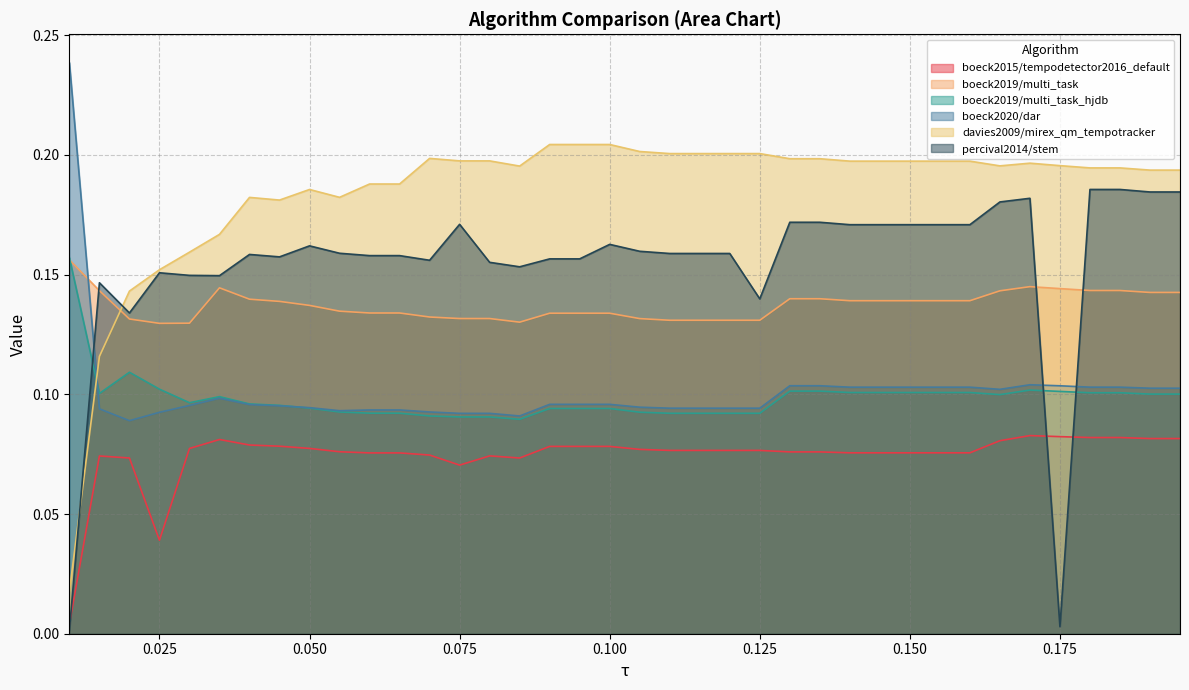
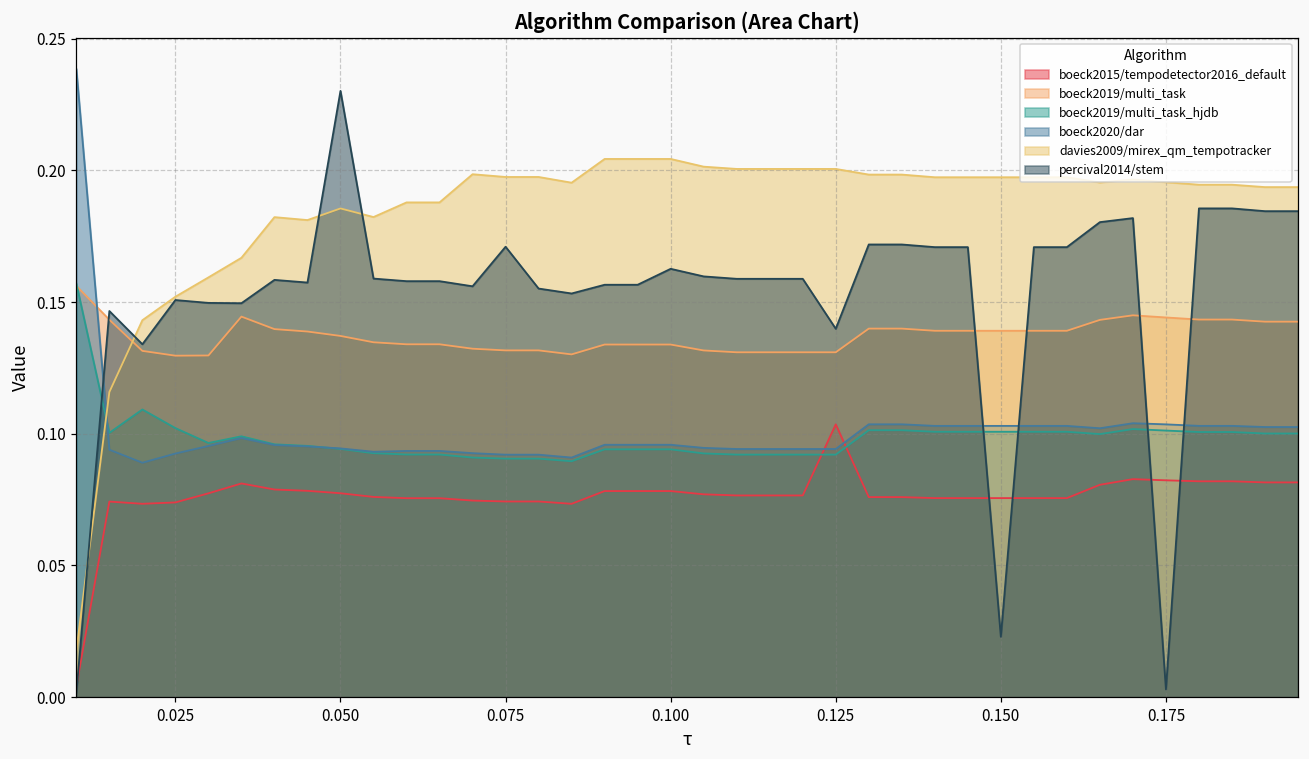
boeck2015/tempodetector2016_default, 0.025: 0.039 -> 0.074
percival2014/stem, 0.050: 0.162 -> 0.230
boeck2015/tempodetector2016_default, 0.075: 0.070 -> 0.074
boeck2015/tempodetector2016_default, 0.125: 0.077 -> 0.104
percival2014/stem, 0.150: 0.171 -> 0.023
